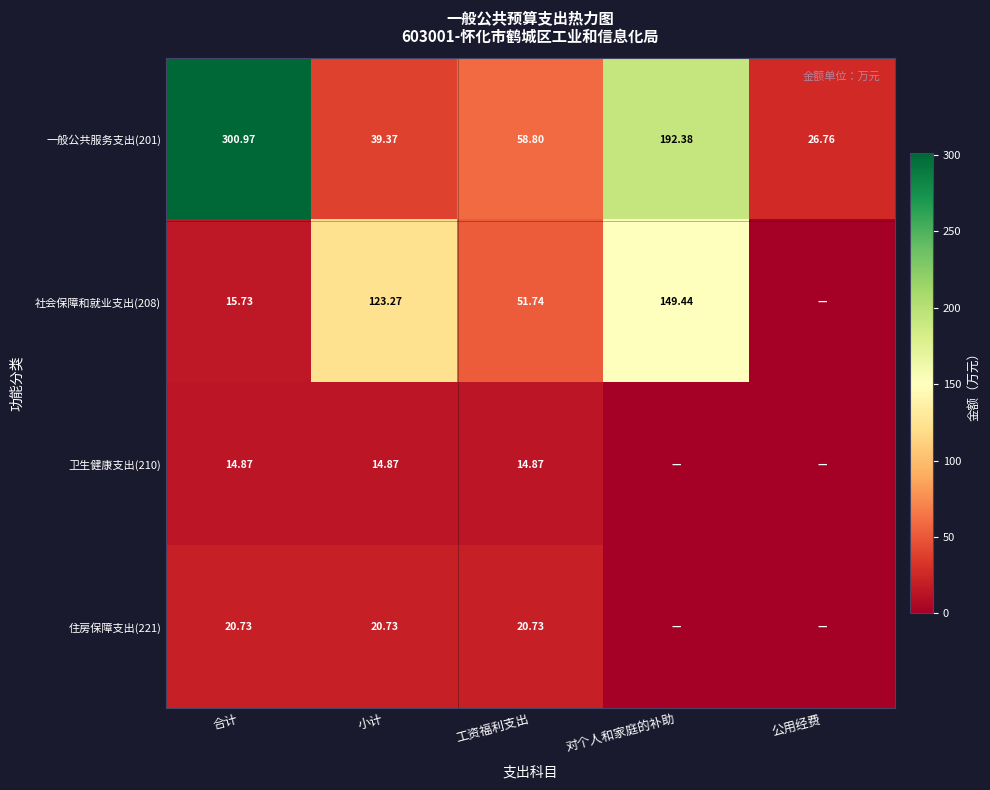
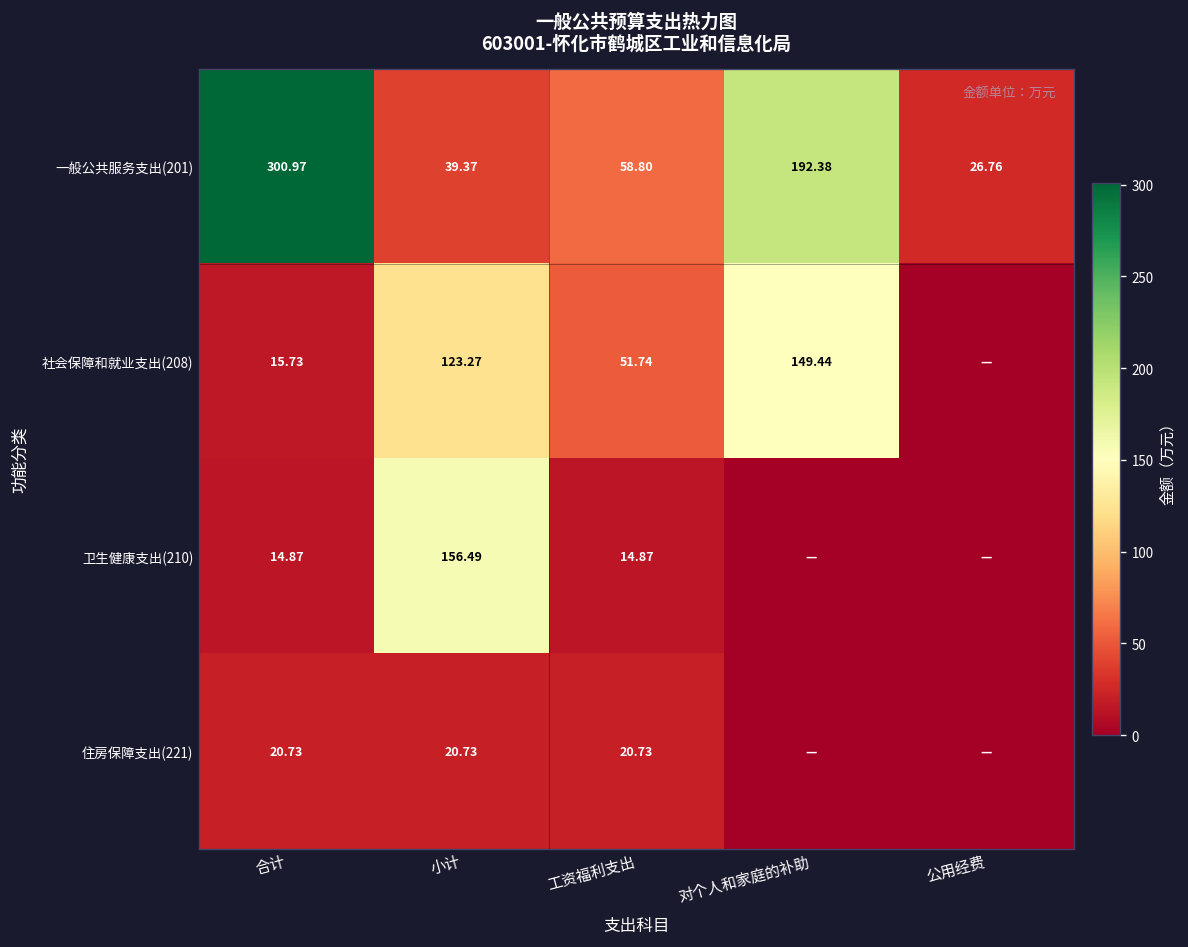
卫生健康支出(210), 小计: 14.87 -> 156.49
